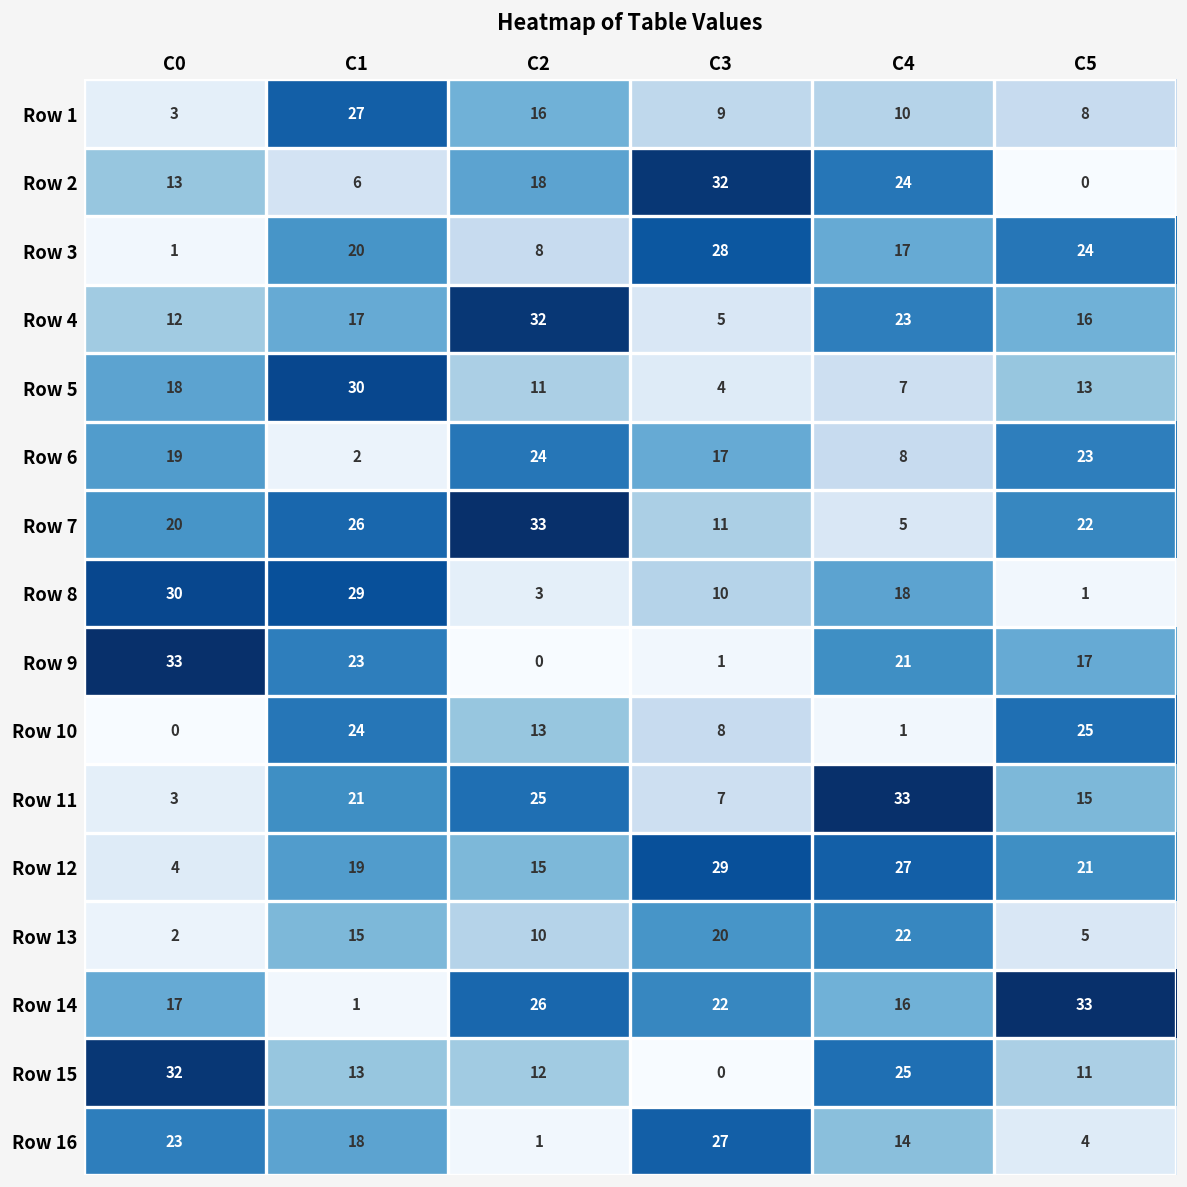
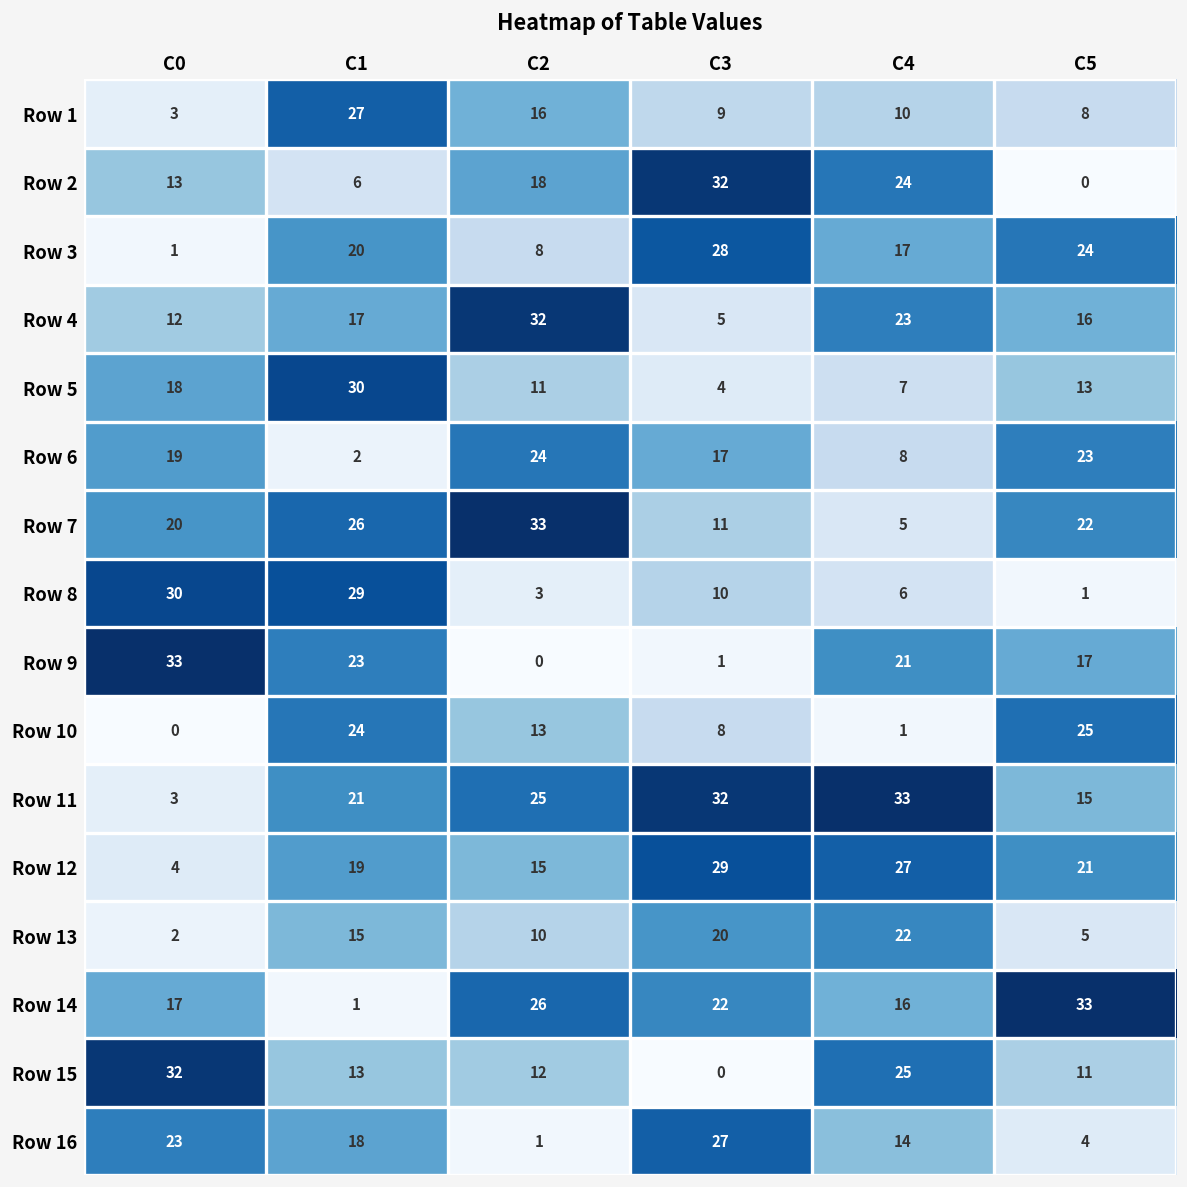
Row 8, C4: 18 -> 6
Row 11, C3: 7 -> 32
